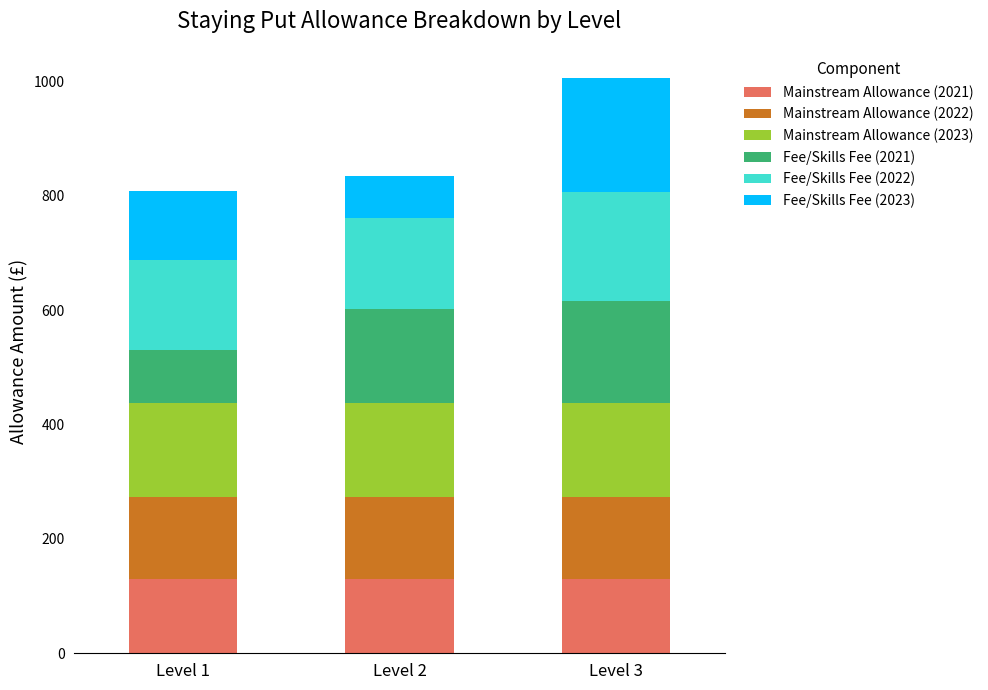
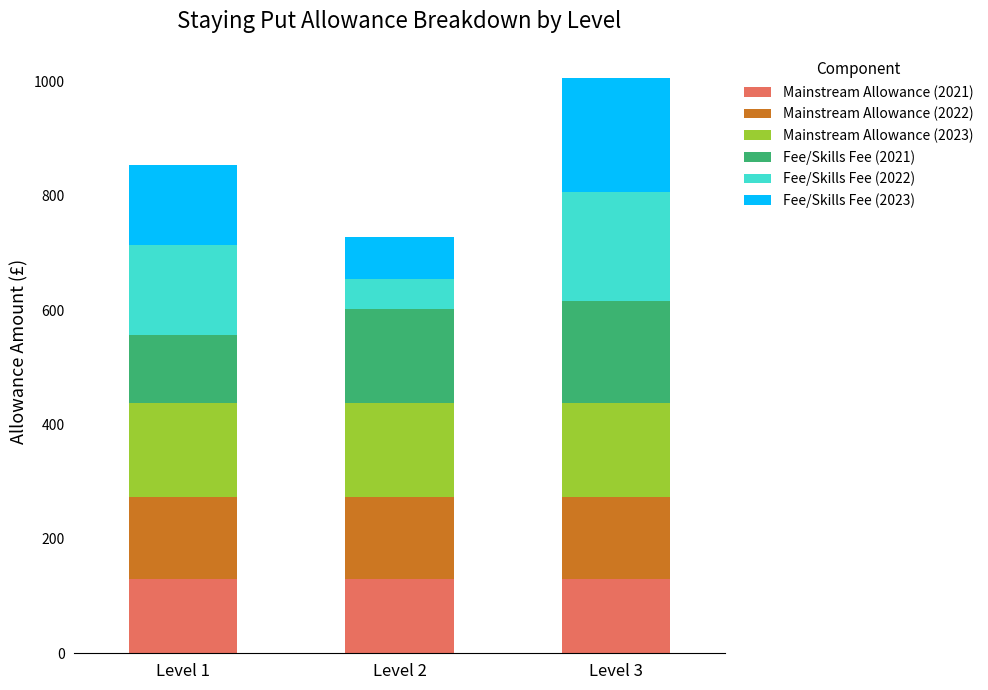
Fee/Skills Fee (2021), Level 1: 90 -> 120
Fee/Skills Fee (2023), Level 1: 120 -> 140
Fee/Skills Fee (2022), Level 2: 160 -> 50
